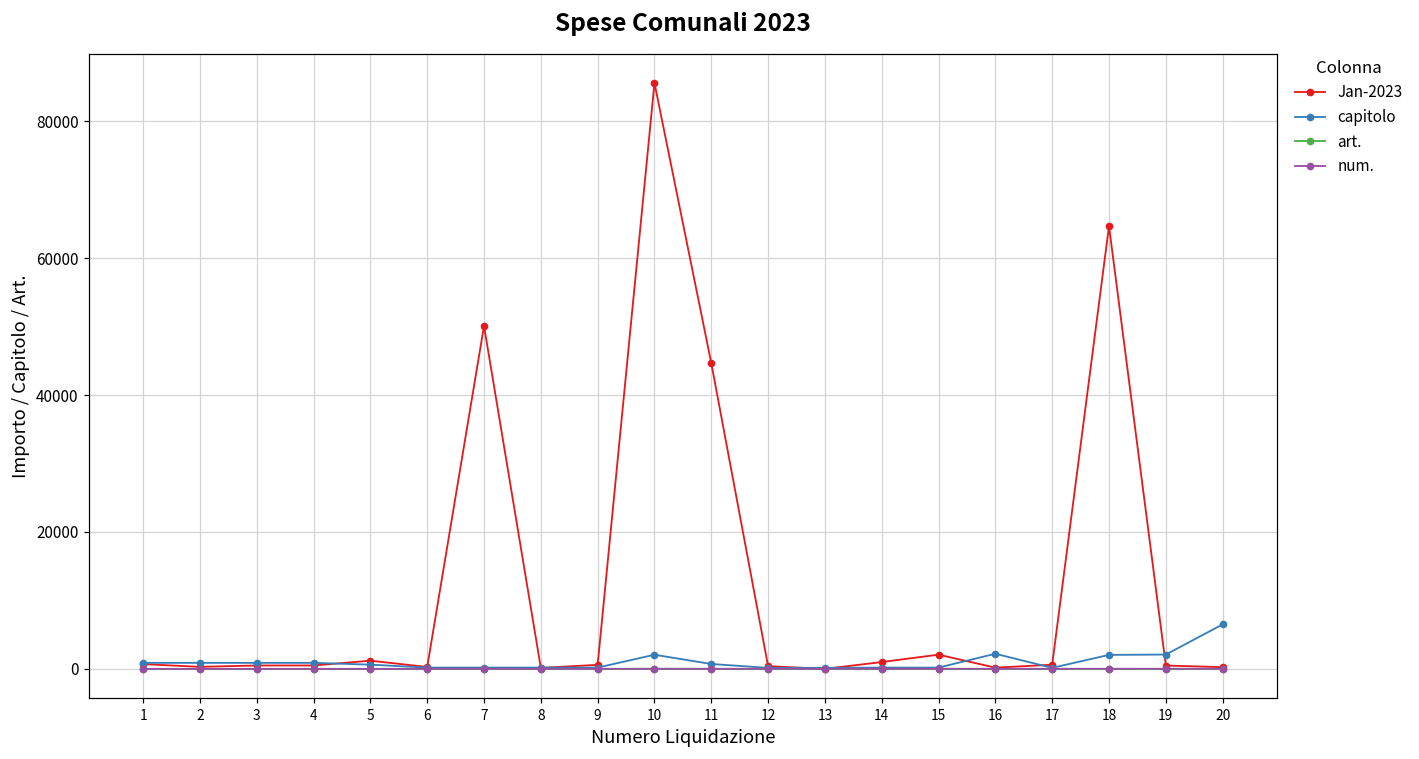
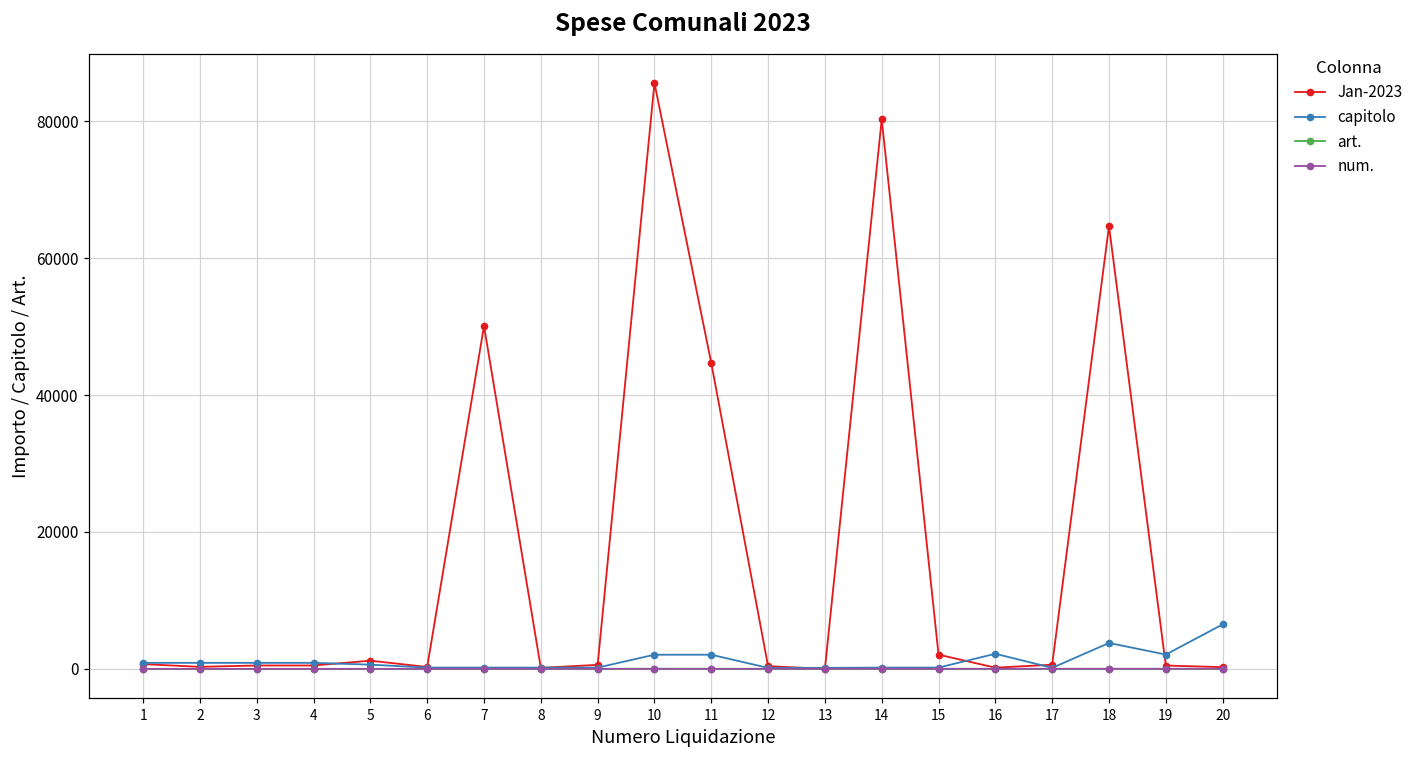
capitolo, 11: 1000 -> 2000
Jan-2023, 14: 1000 -> 80000
capitolo, 18: 2000 -> 4000
